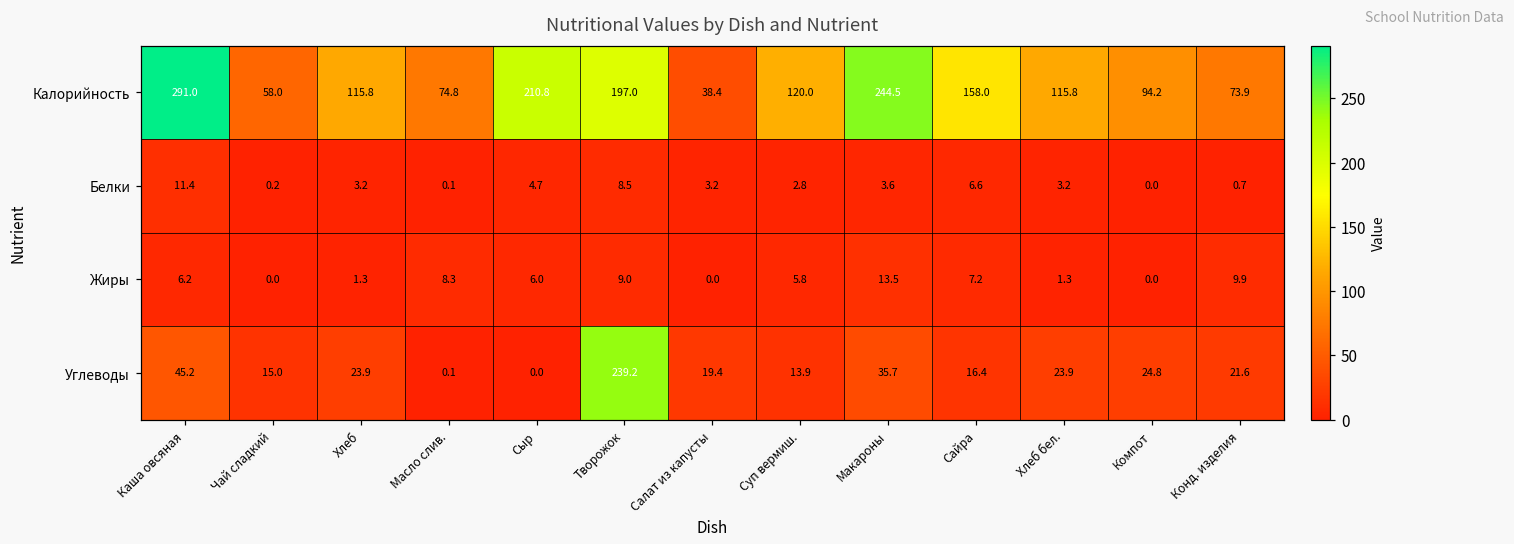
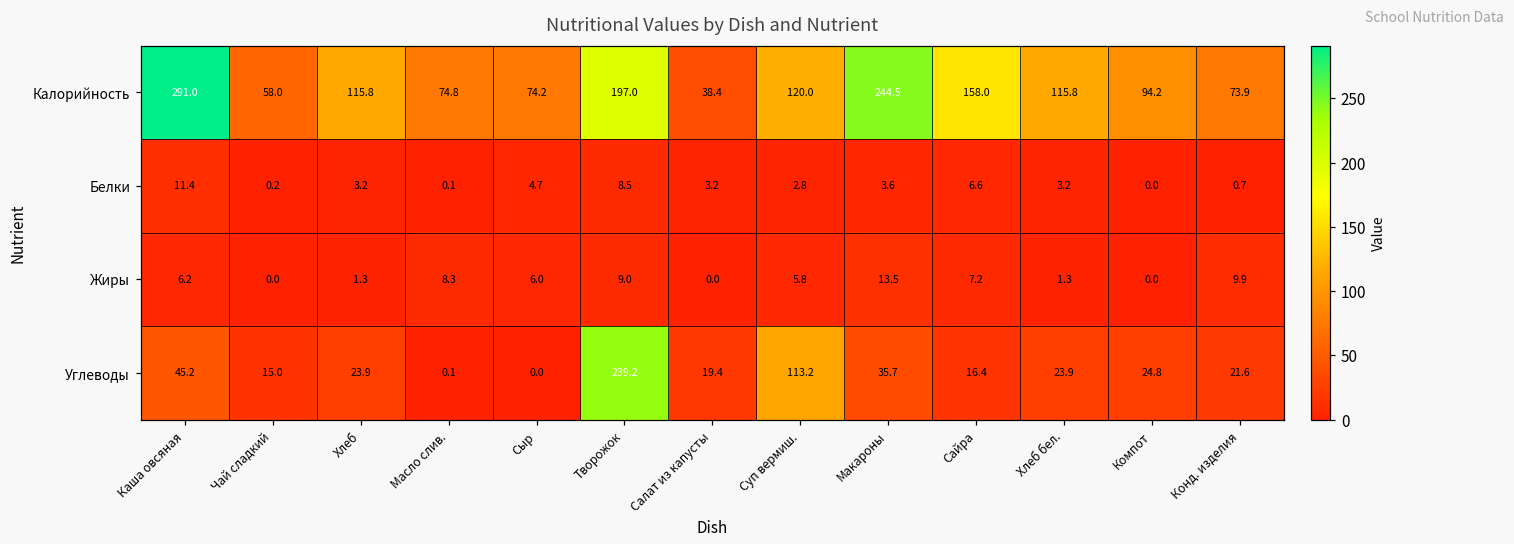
Калорийность, Сыр: 210.8 -> 74.2
Углеводы, Суп вермиш.: 13.9 -> 113.2
